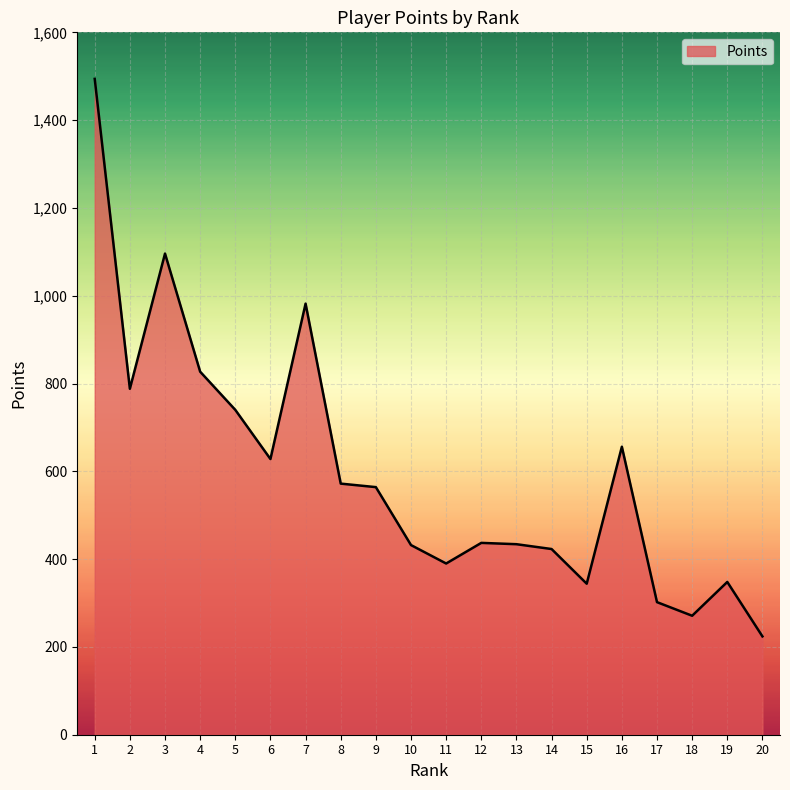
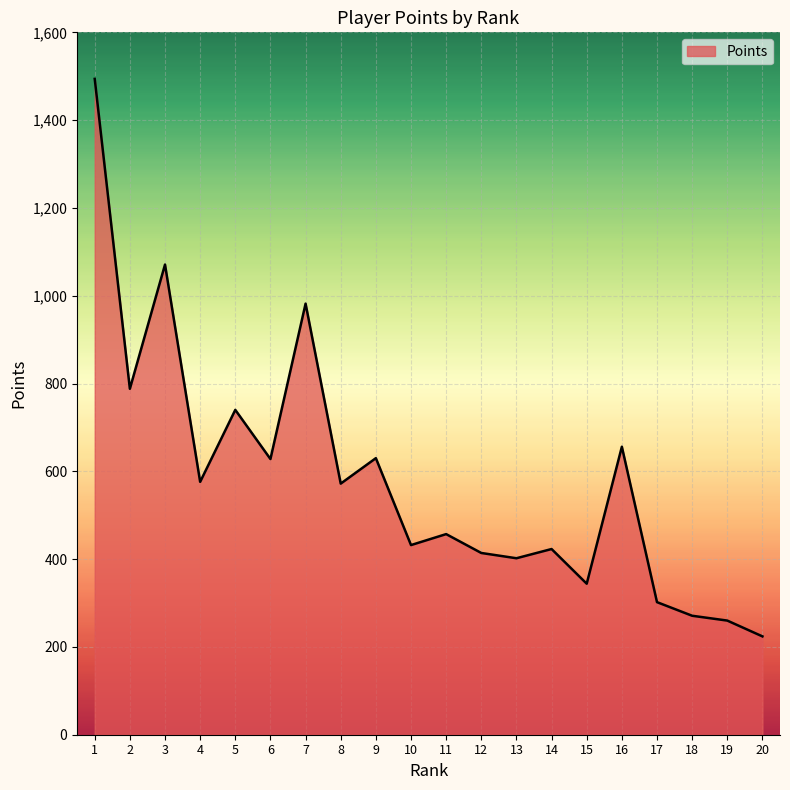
3: 1,100 -> 1,070
4: 830 -> 580
9: 560 -> 630
11: 390 -> 460
12: 440 -> 410
13: 430 -> 400
19: 350 -> 260
